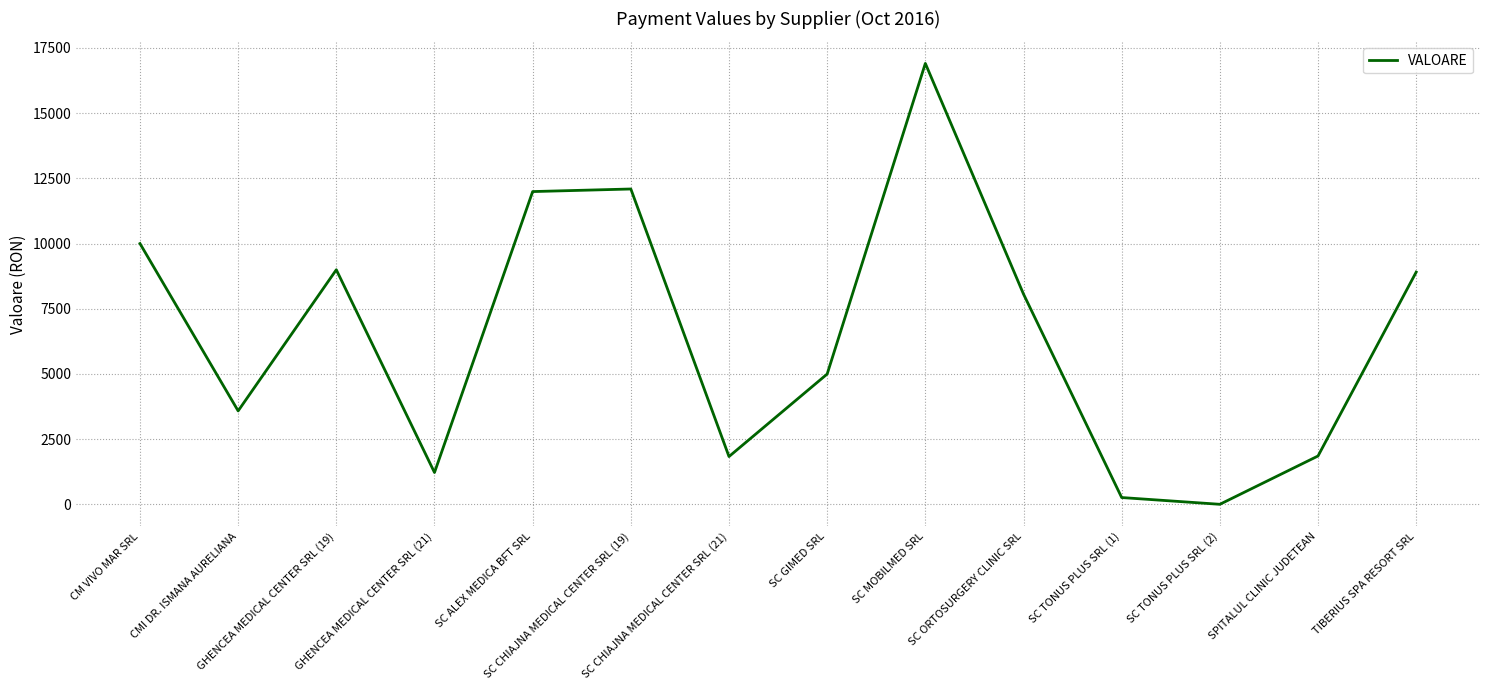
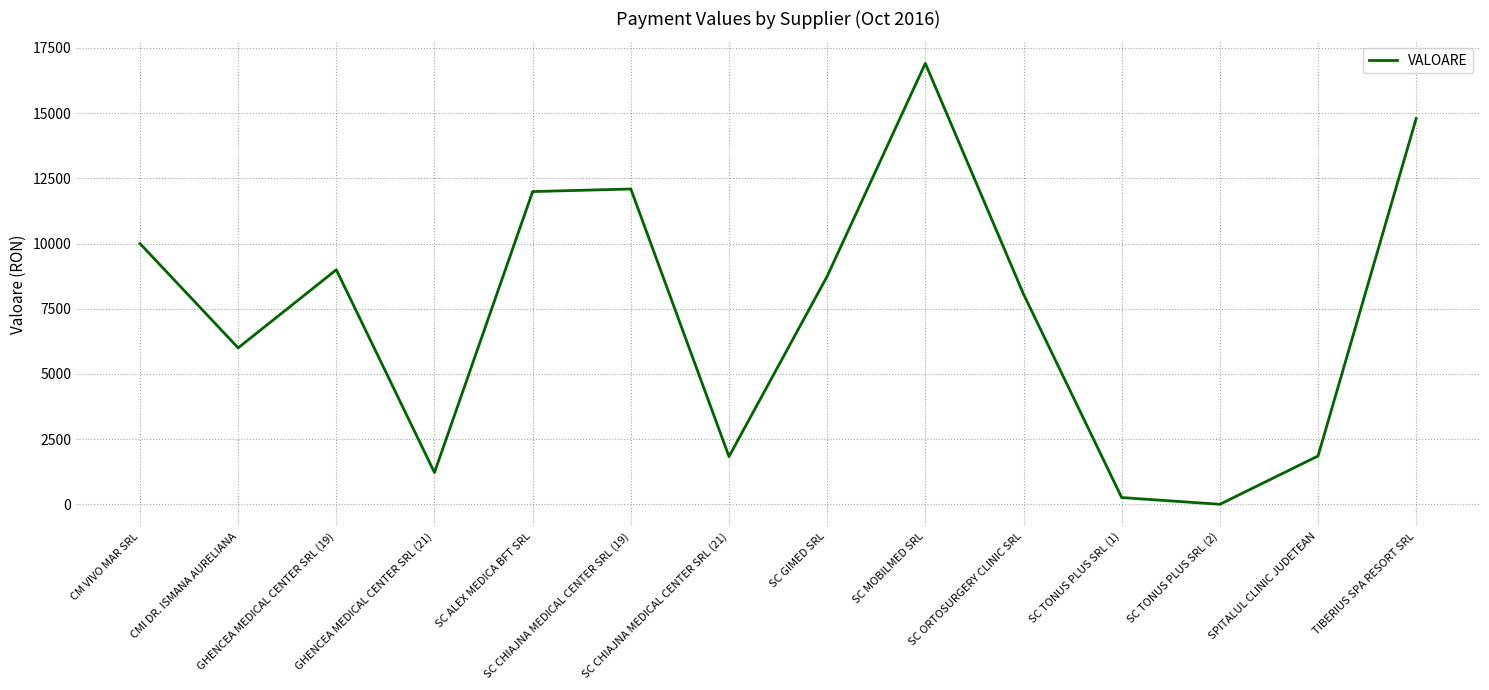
CMI DR. ISMANA AURELIANA: 3600 -> 6000
SC GIMED SRL: 5000 -> 8700
TIBERIUS SPA RESORT SRL: 8900 -> 14800
